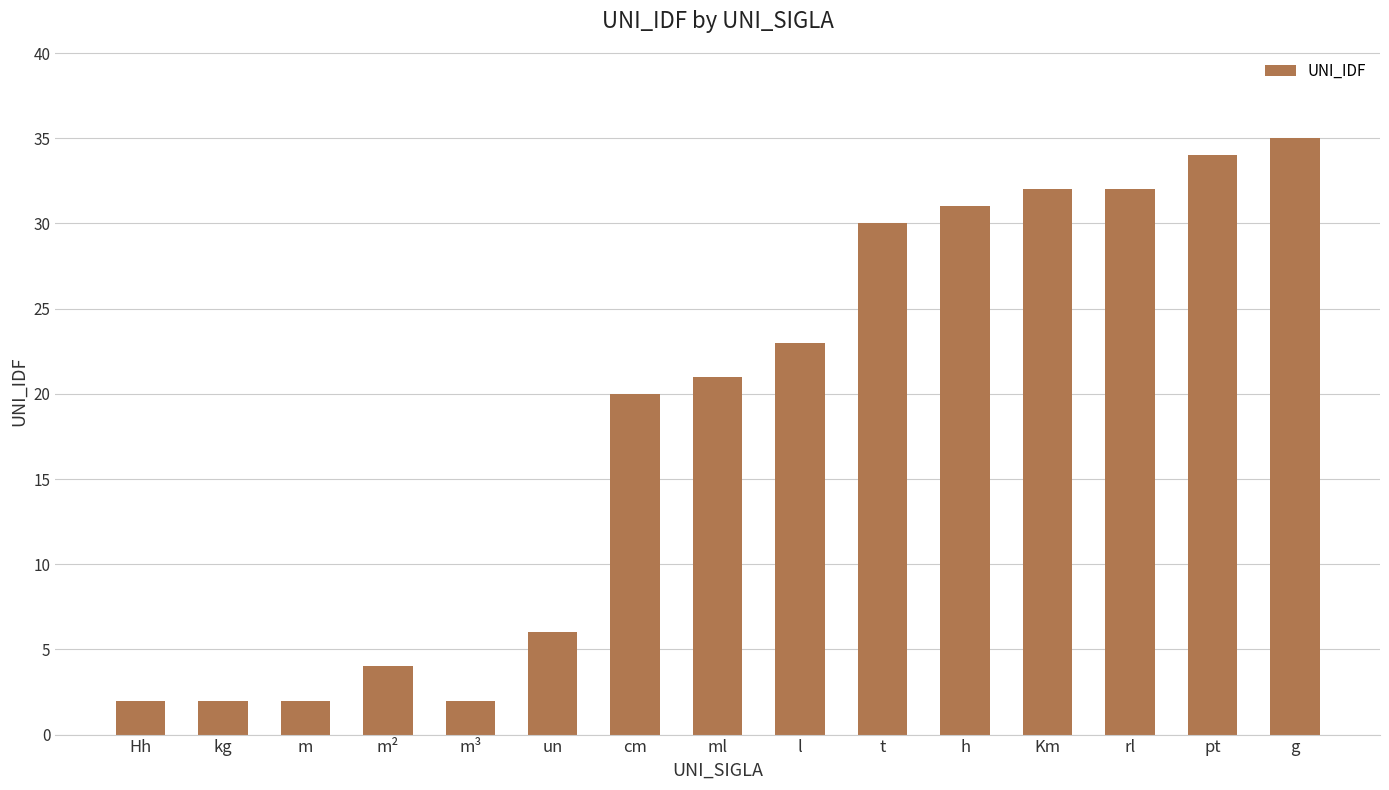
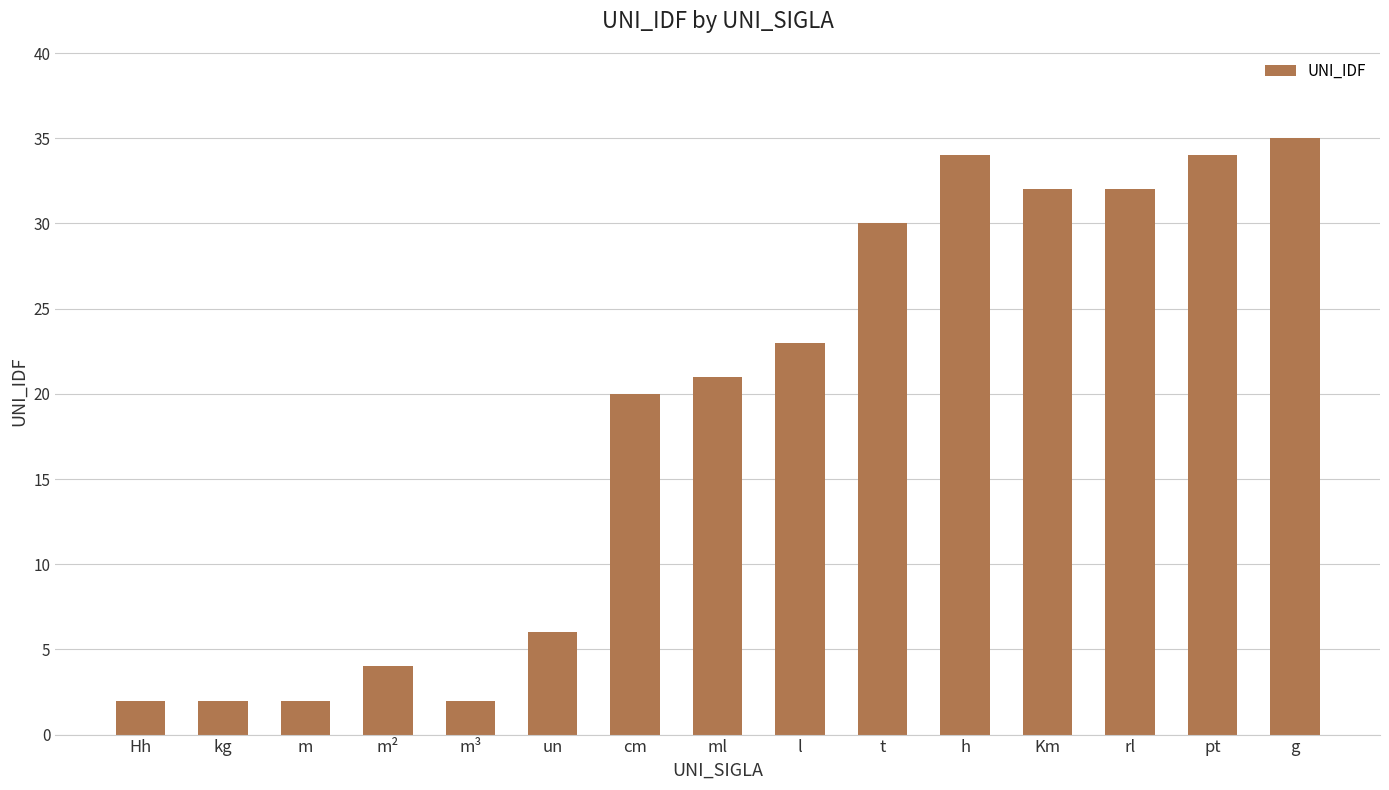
h: 31 -> 34
